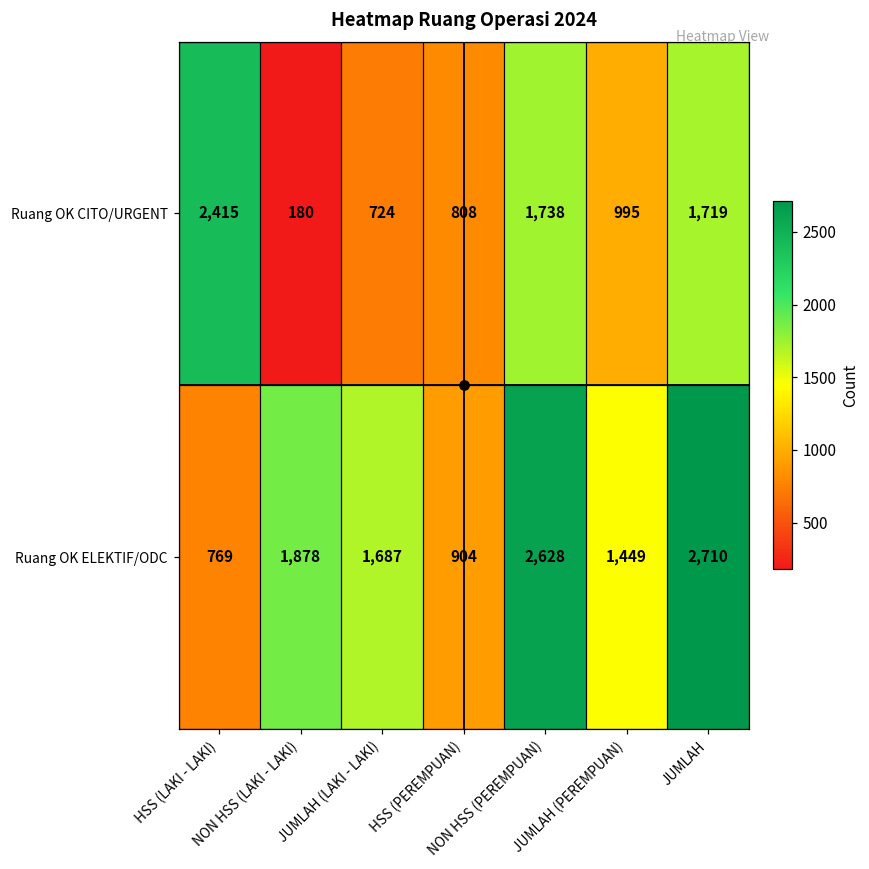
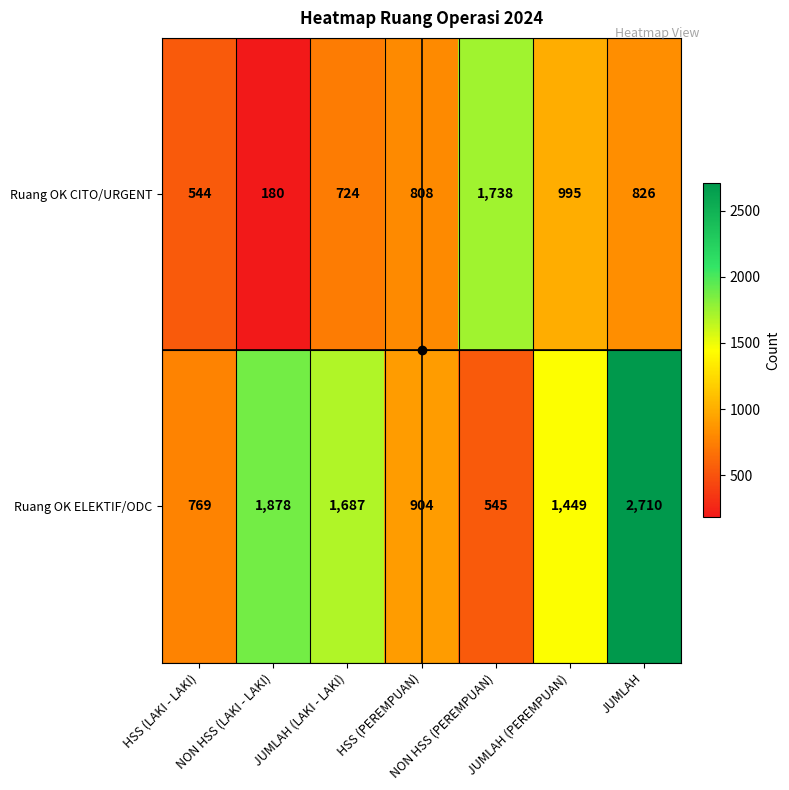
Ruang OK CITO/URGENT, HSS (LAKI - LAKI): 2,415 -> 544
Ruang OK CITO/URGENT, JUMLAH: 1,719 -> 826
Ruang OK ELEKTIF/ODC, NON HSS (PEREMPUAN): 2,628 -> 545
